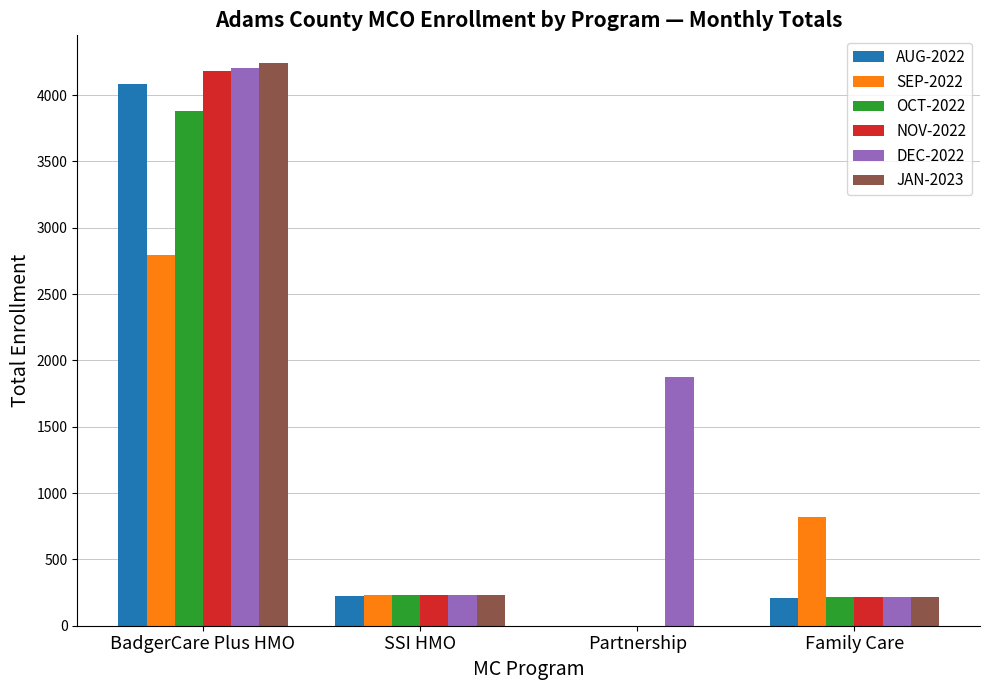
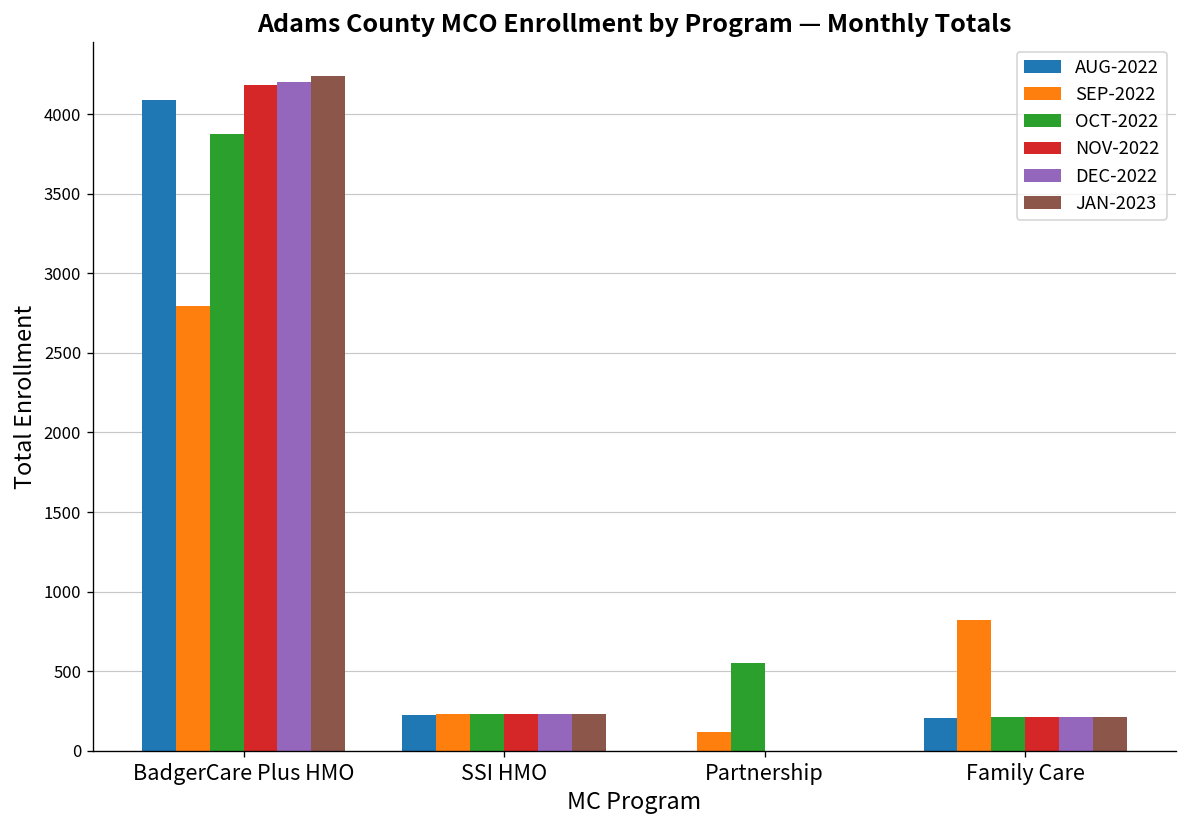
SEP-2022, Partnership: 0 -> 120
OCT-2022, Partnership: 0 -> 550
DEC-2022, Partnership: 1870 -> 0
